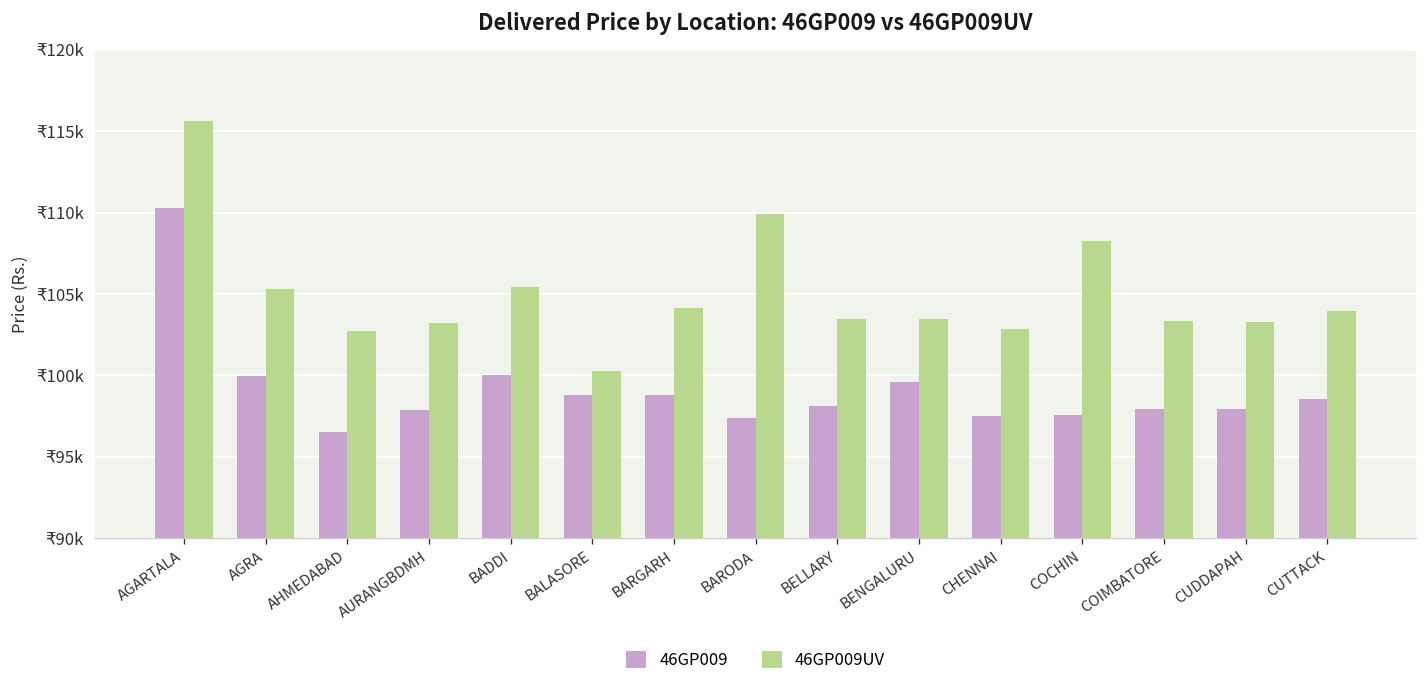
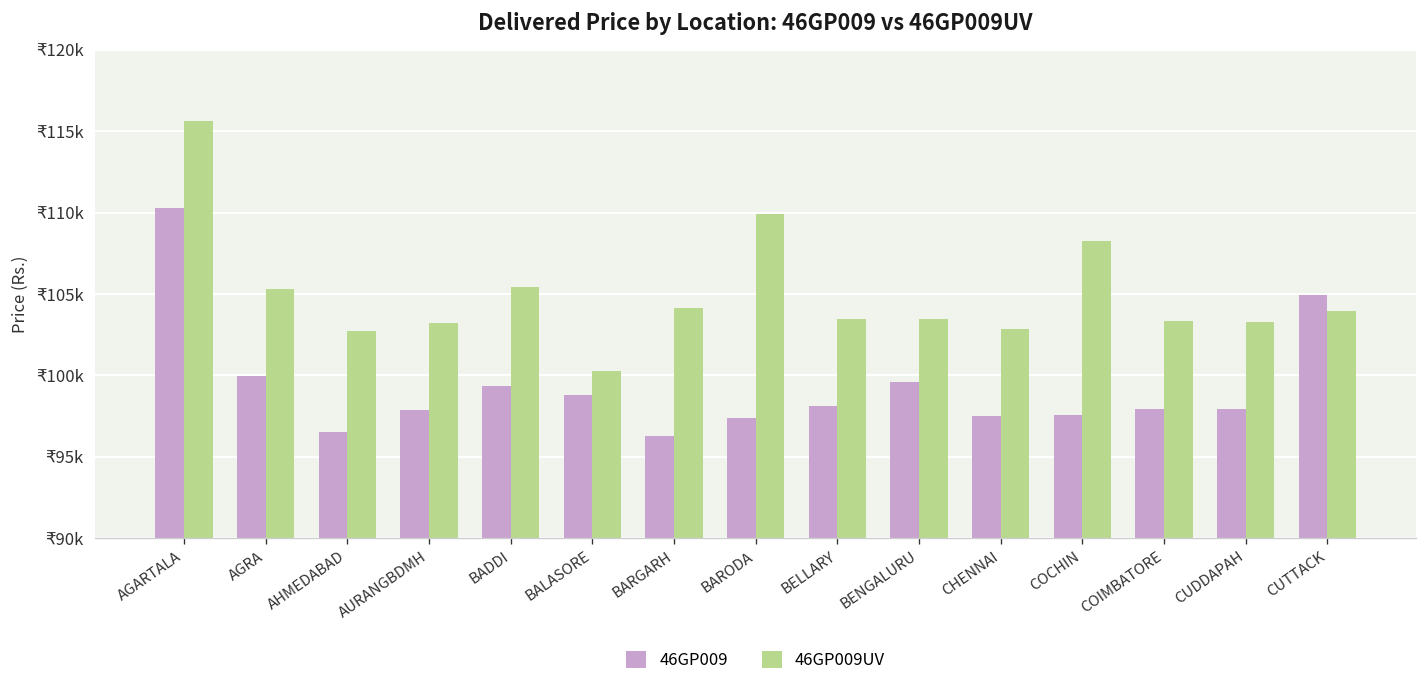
46GP009, BADDI: ₹100000 -> ₹99300
46GP009, BARGARH: ₹98800 -> ₹96300
46GP009, CUTTACK: ₹98600 -> ₹105000
